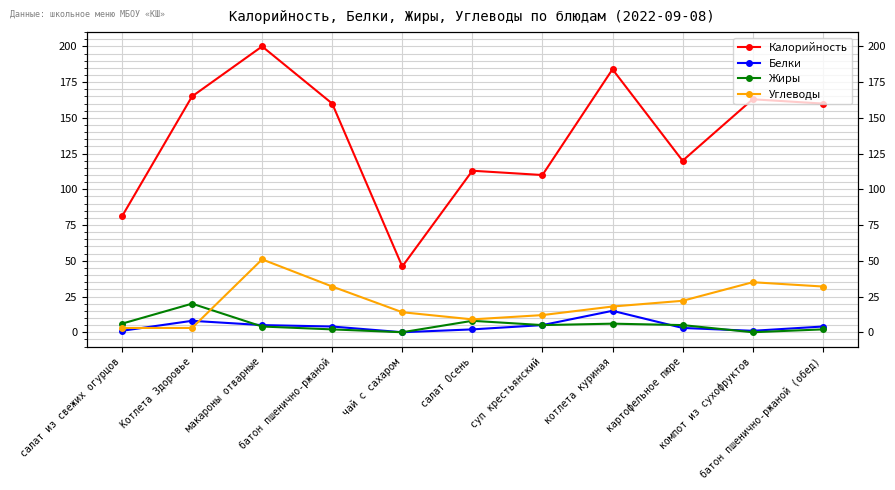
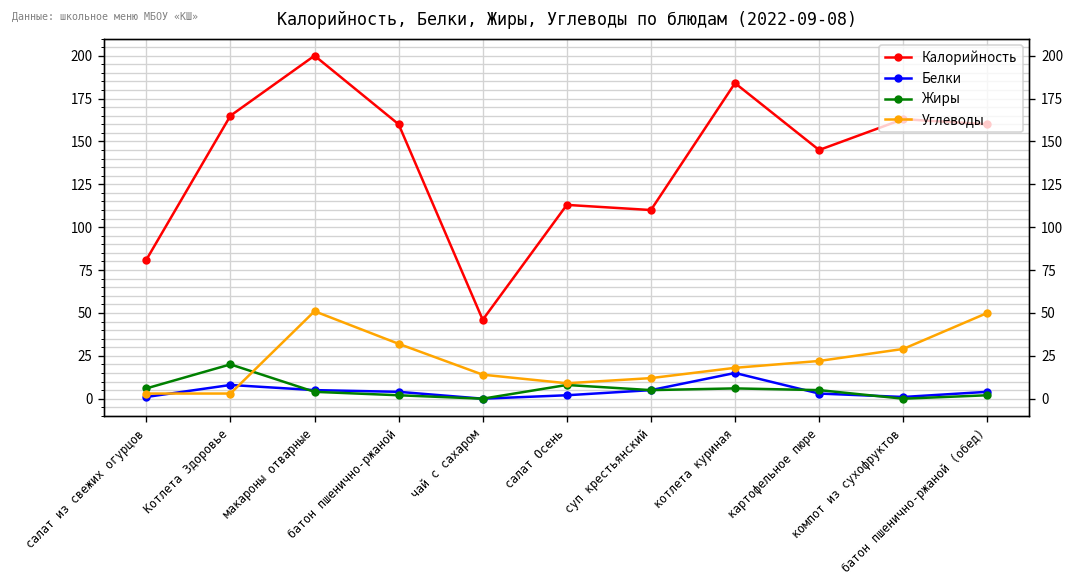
Калорийность, картофельное пюре: 120 -> 145
Углеводы, компот из сухофруктов: 35 -> 29
Углеводы, батон пшенично-ржаной (обед): 32 -> 50
